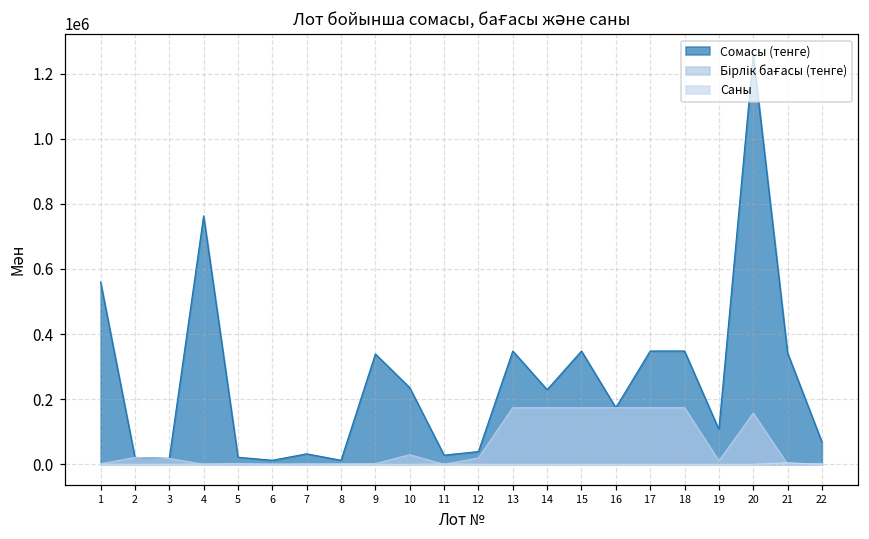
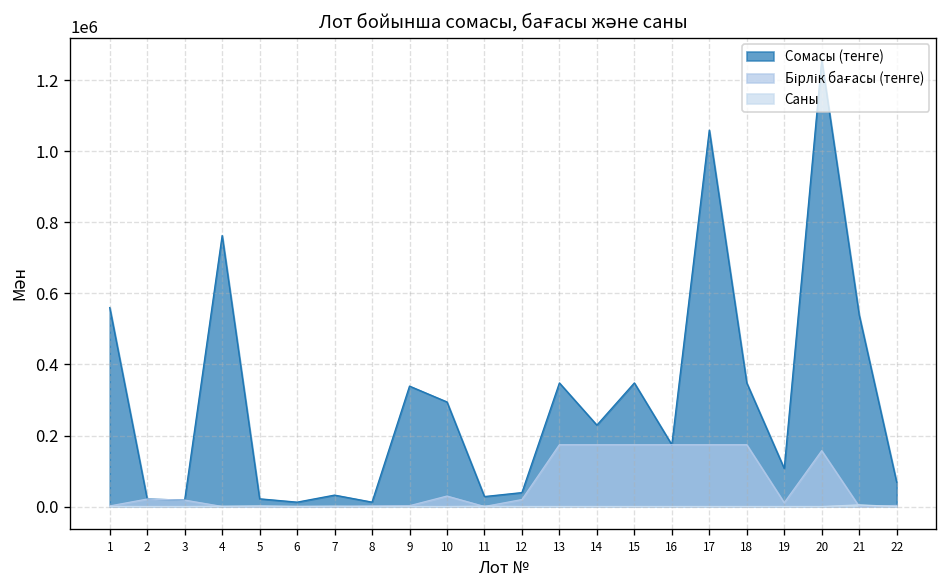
Сомасы (тенге), 10: 240000 -> 290000
Сомасы (тенге), 17: 350000 -> 1060000
Сомасы (тенге), 21: 340000 -> 540000
